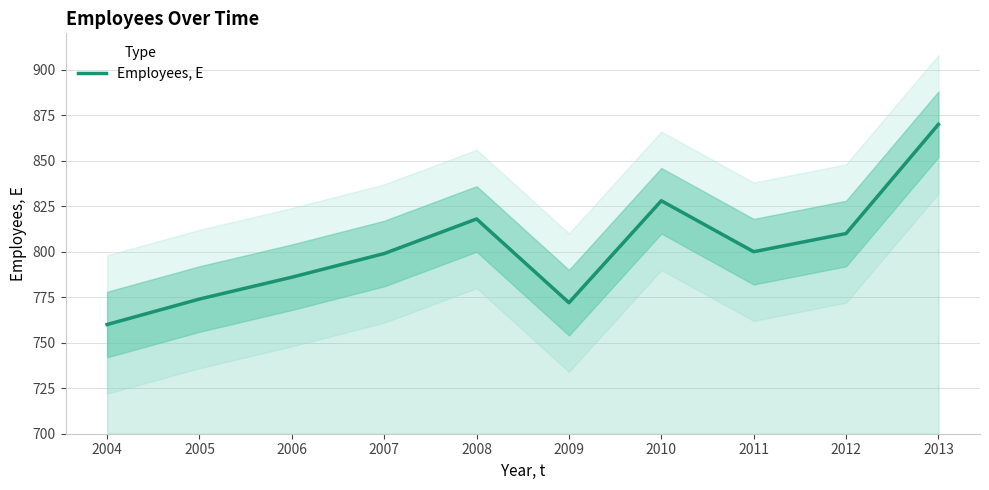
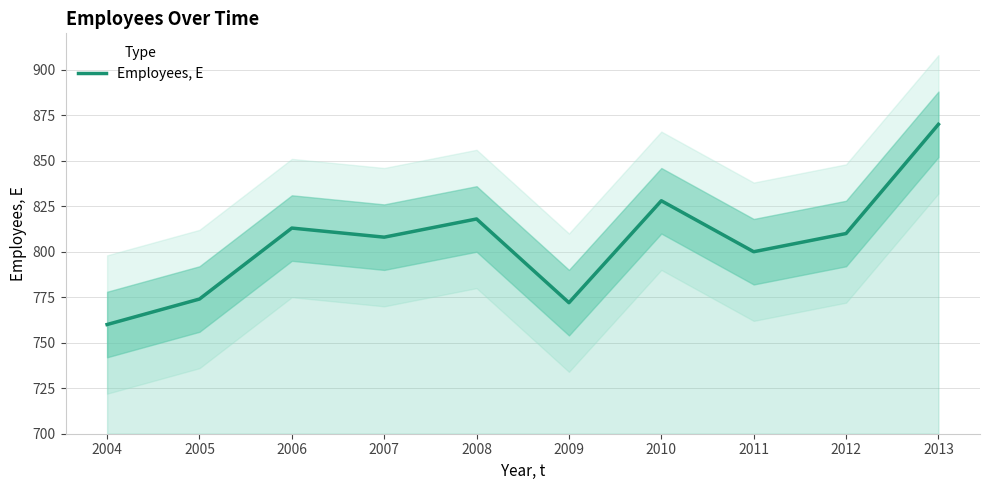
Employees, E, 2006: 786 -> 813
Employees, E, 2007: 799 -> 808
